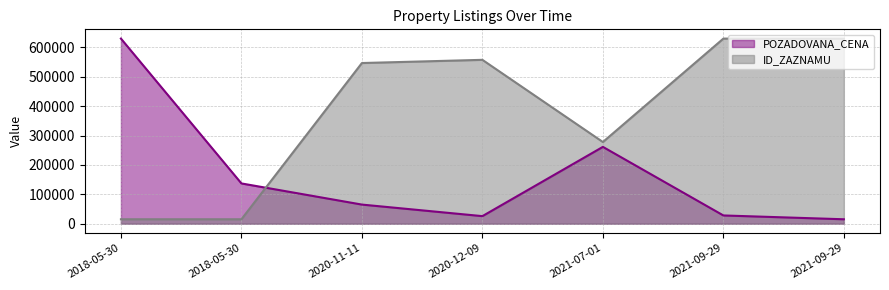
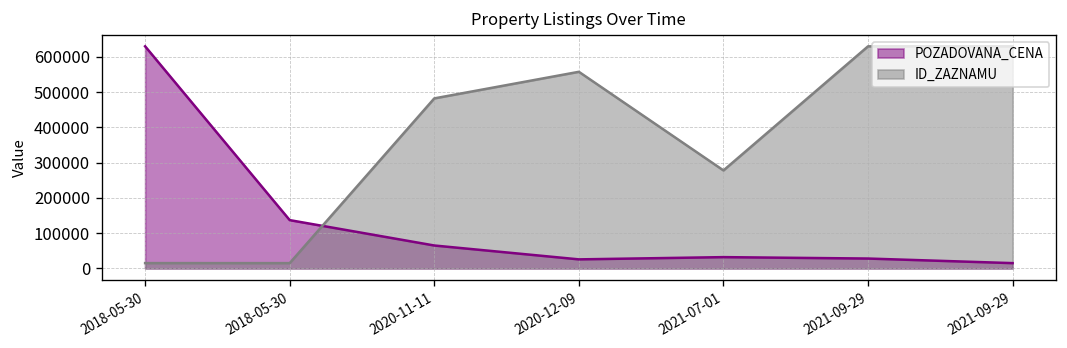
ID_ZAZNAMU, 2020-11-11: 550000 -> 480000
POZADOVANA_CENA, 2021-07-01: 260000 -> 30000
